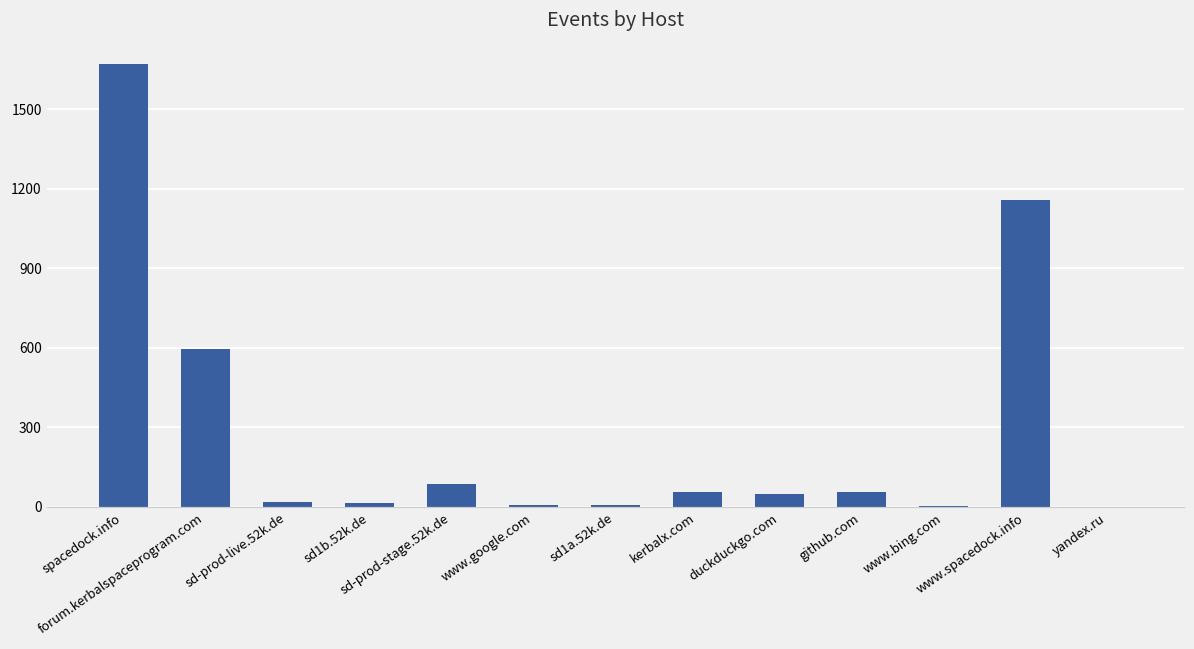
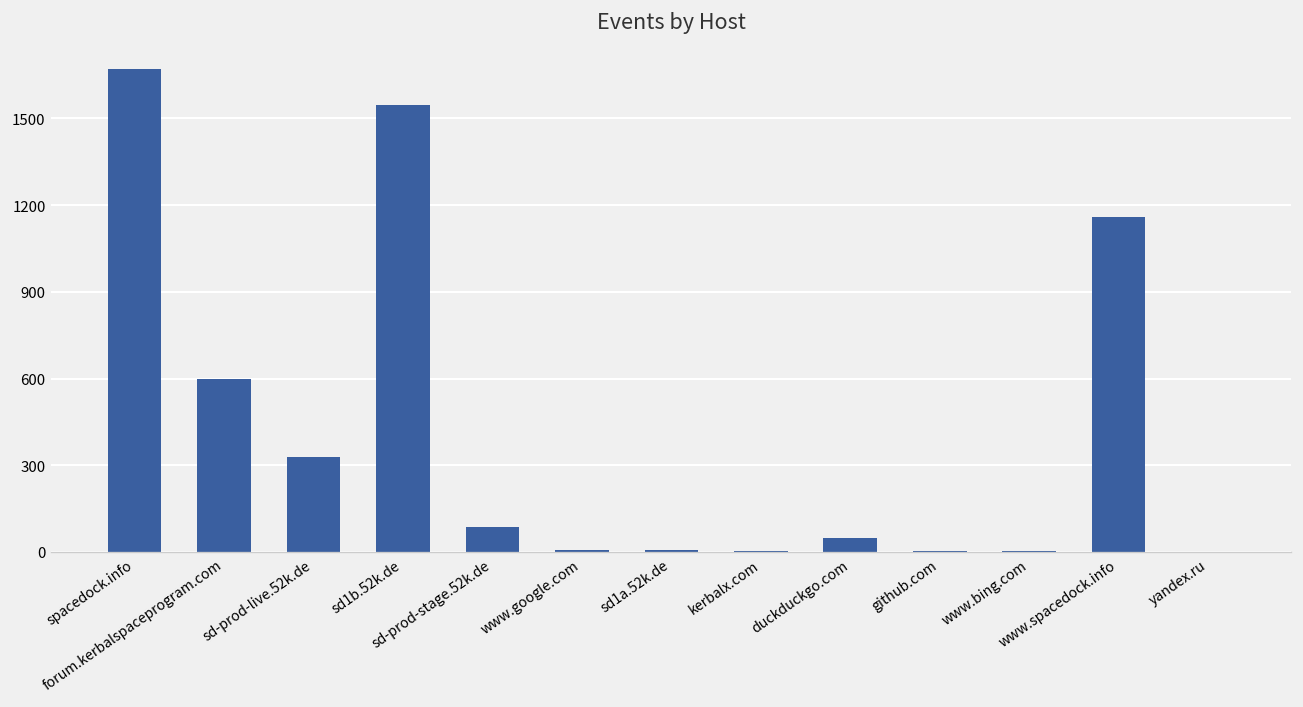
sd-prod-live.52k.de: 20 -> 330
sd1b.52k.de: 10 -> 1550
kerbalx.com: 60 -> 0
github.com: 60 -> 0
